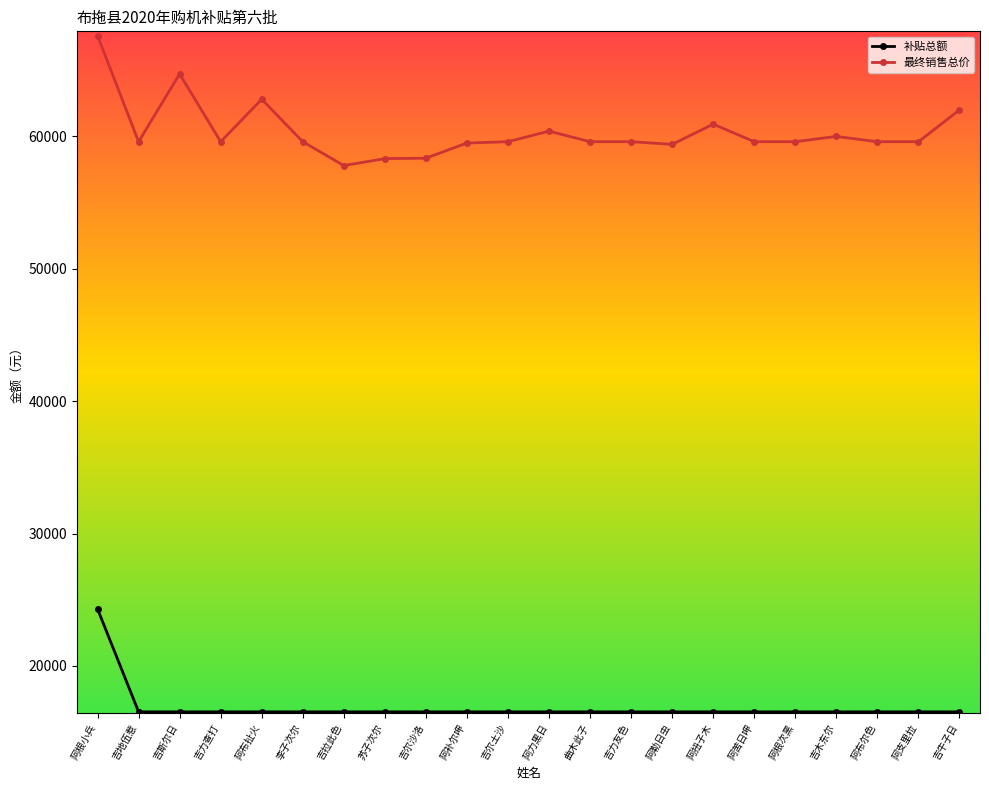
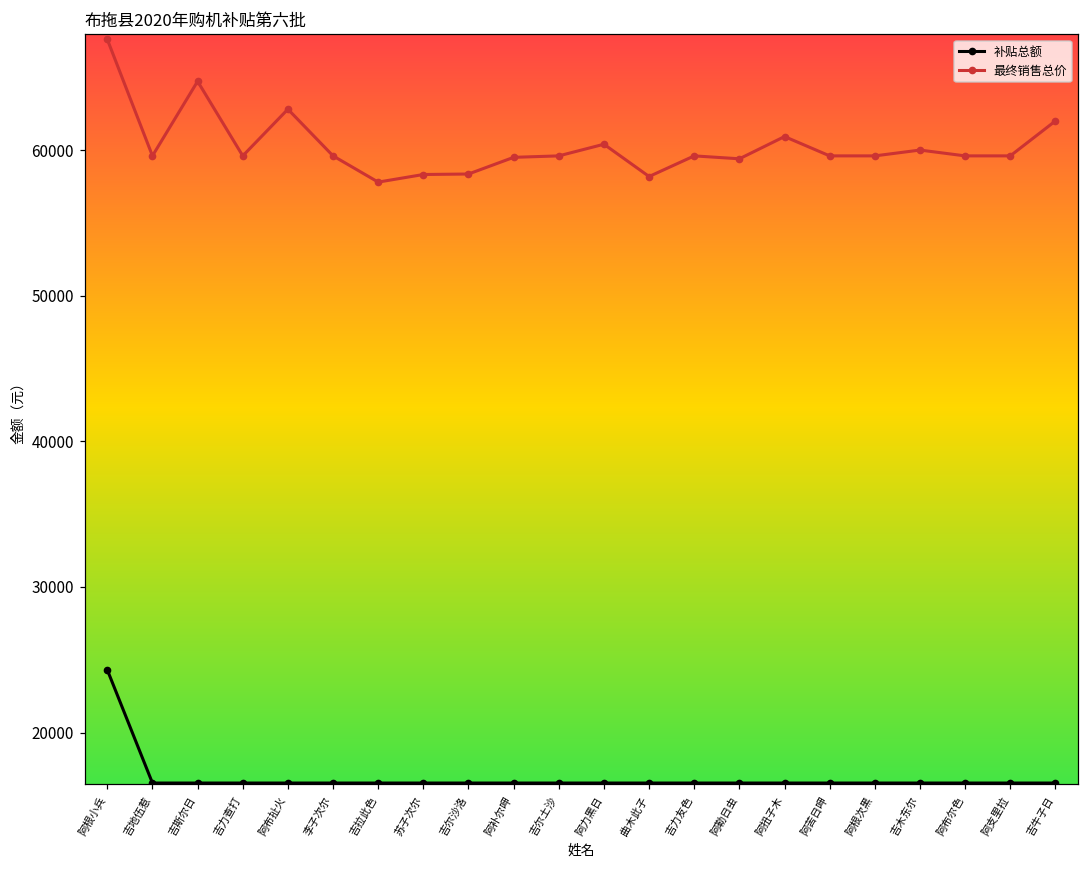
最终销售总价, 曲木此子: 59600 -> 58200
